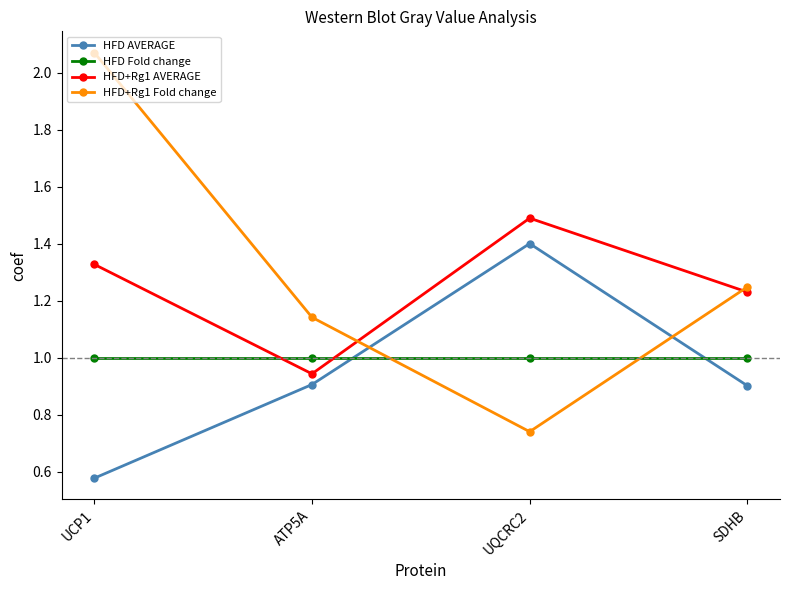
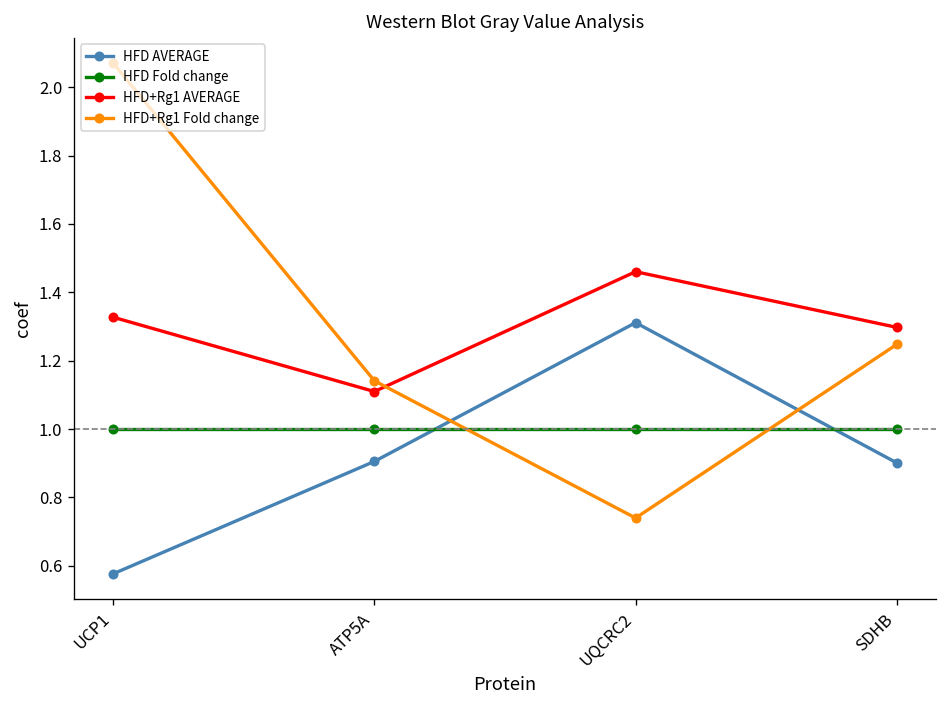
HFD+Rg1 AVERAGE, ATP5A: 0.94 -> 1.11
HFD AVERAGE, UQCRC2: 1.40 -> 1.31
HFD+Rg1 AVERAGE, UQCRC2: 1.49 -> 1.46
HFD+Rg1 AVERAGE, SDHB: 1.23 -> 1.30
